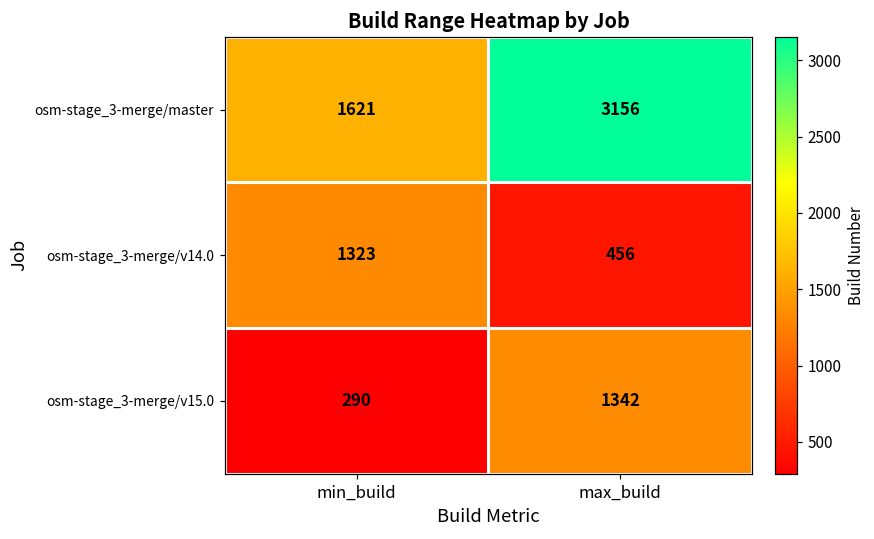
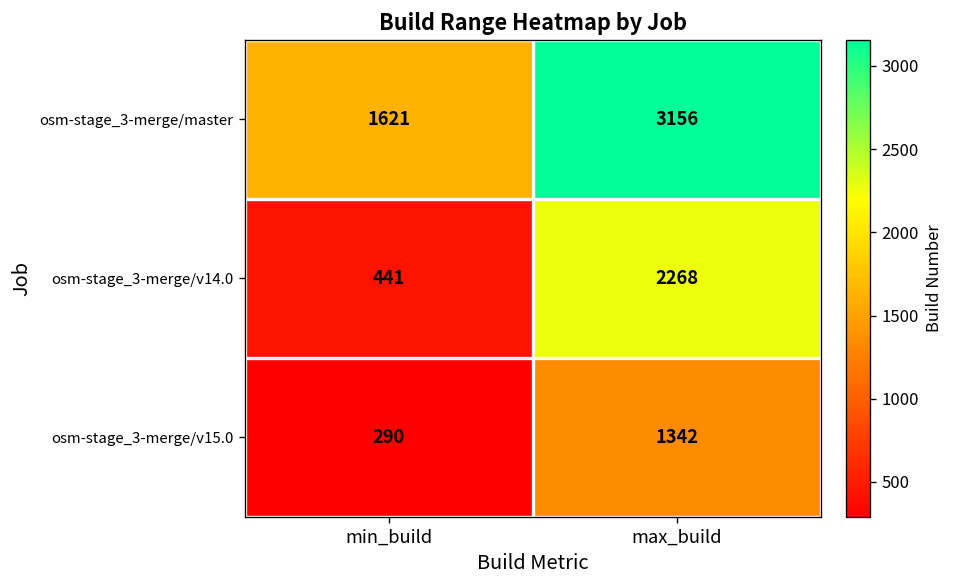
osm-stage_3-merge/v14.0, min_build: 1323 -> 441
osm-stage_3-merge/v14.0, max_build: 456 -> 2268
